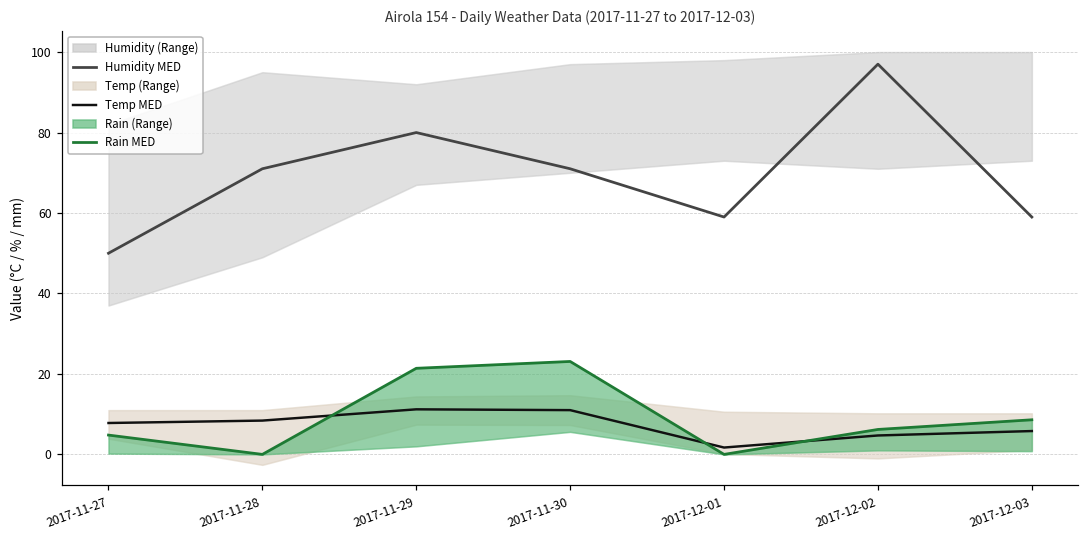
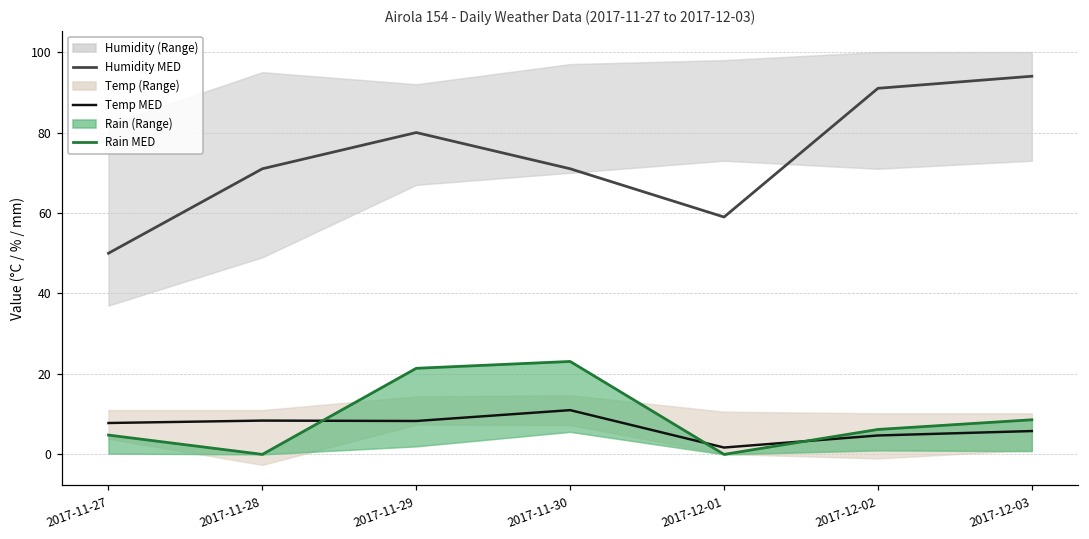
Temp MED, 2017-11-29: 11 -> 8
Humidity MED, 2017-12-02: 97 -> 91
Humidity MED, 2017-12-03: 59 -> 94
